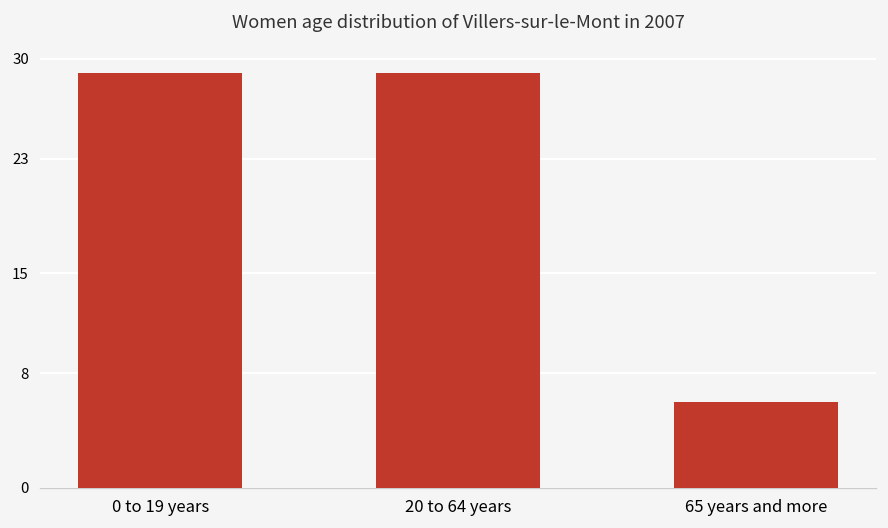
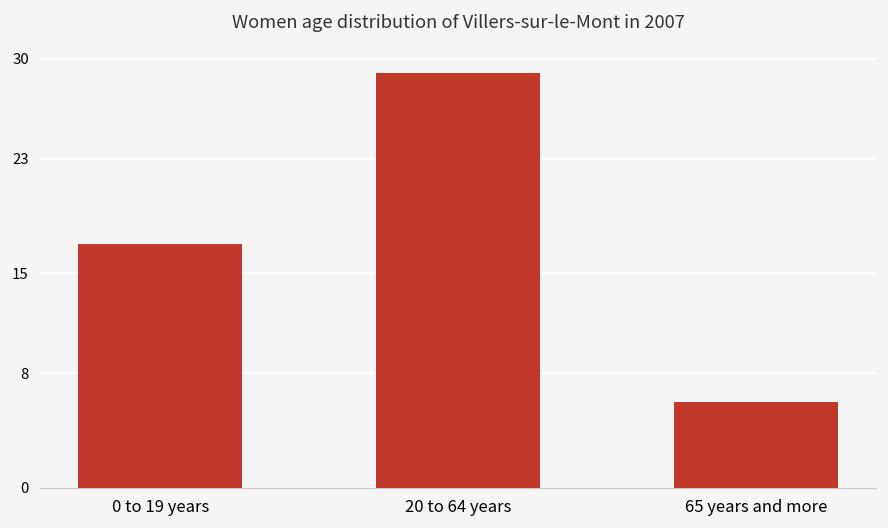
0 to 19 years: 29 -> 17
